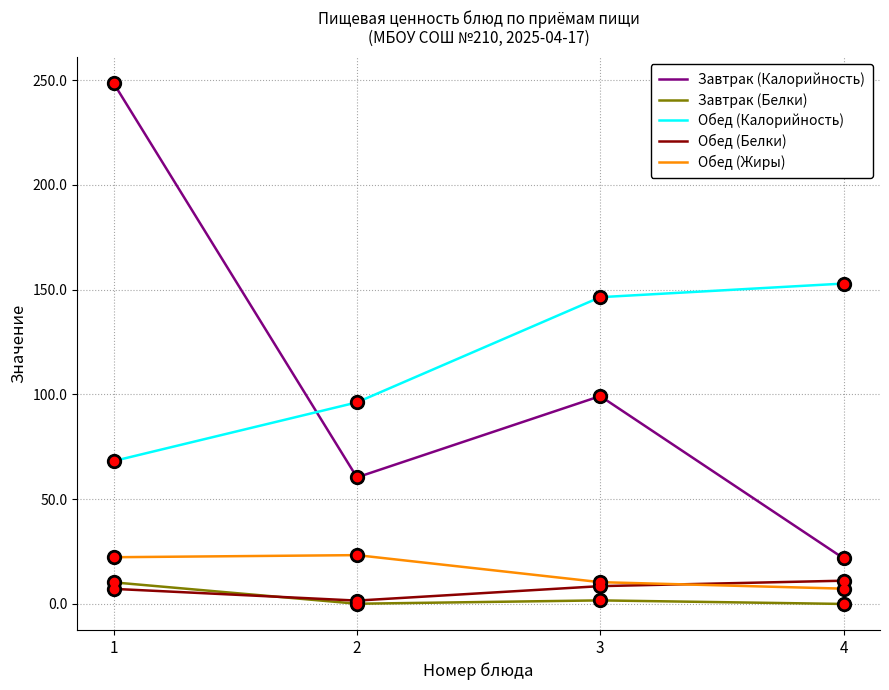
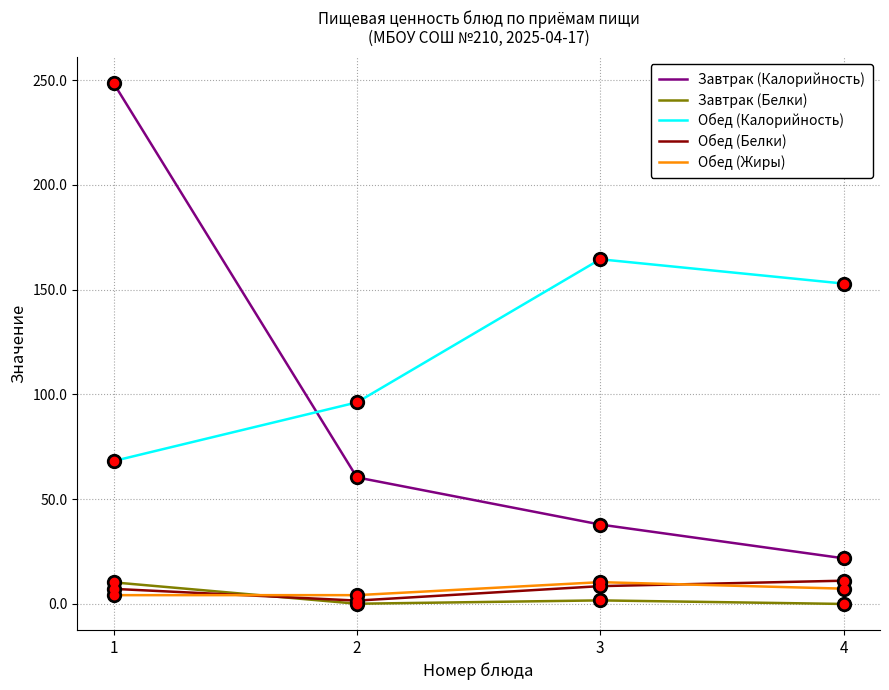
Обед (Жиры), 1: 22 -> 4
Обед (Жиры), 2: 23 -> 4
Завтрак (Калорийность), 3: 99 -> 38
Обед (Калорийность), 3: 146 -> 165
